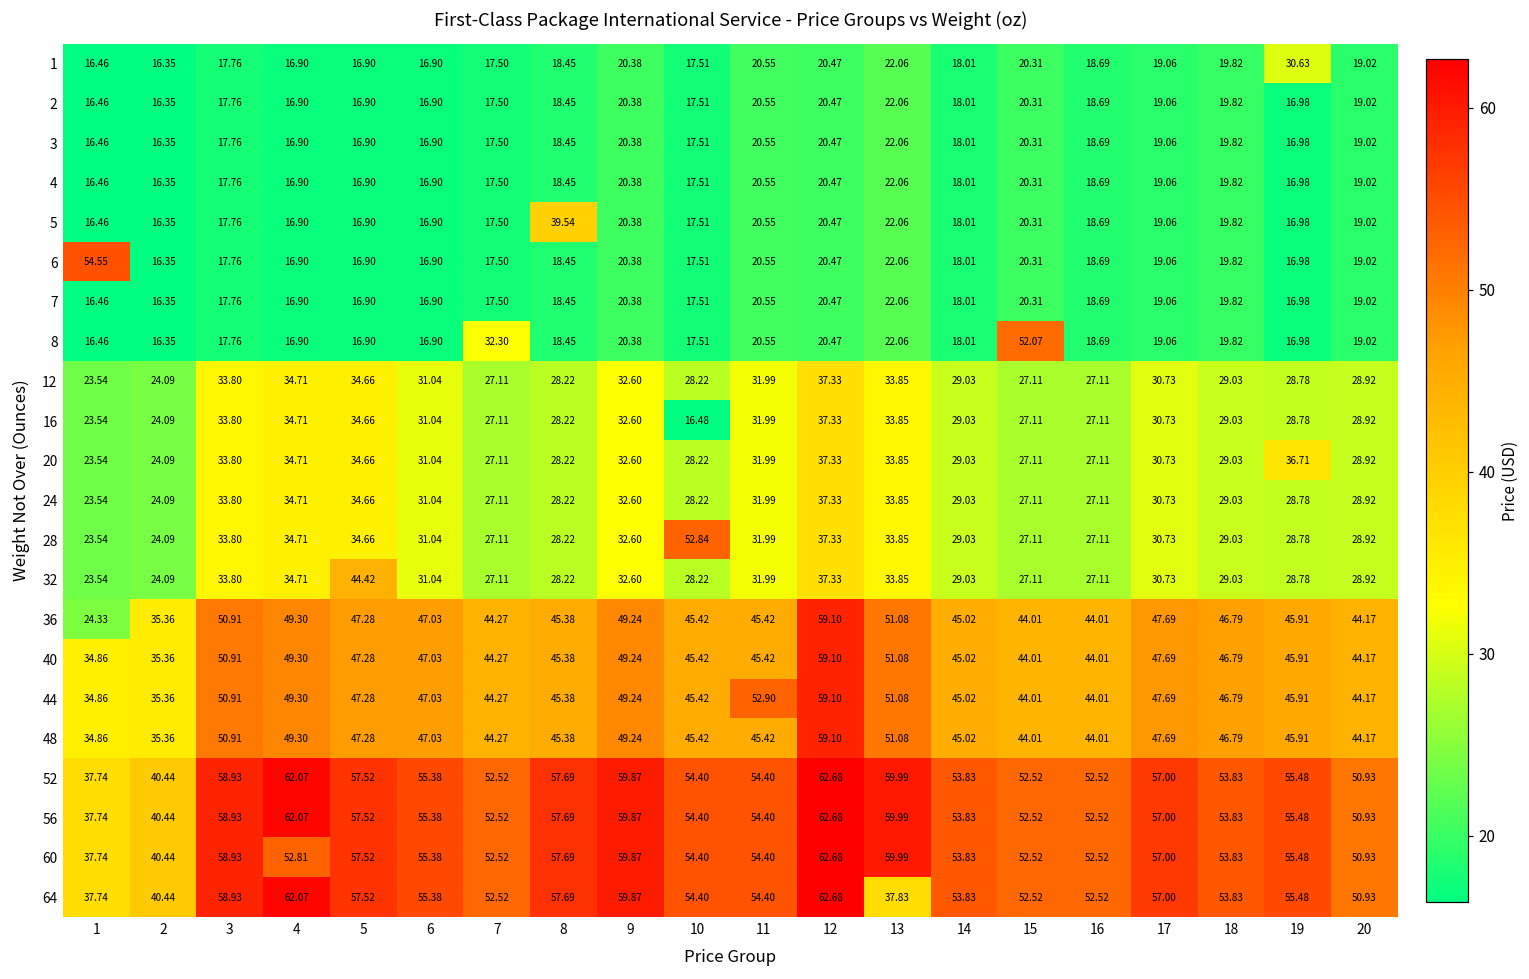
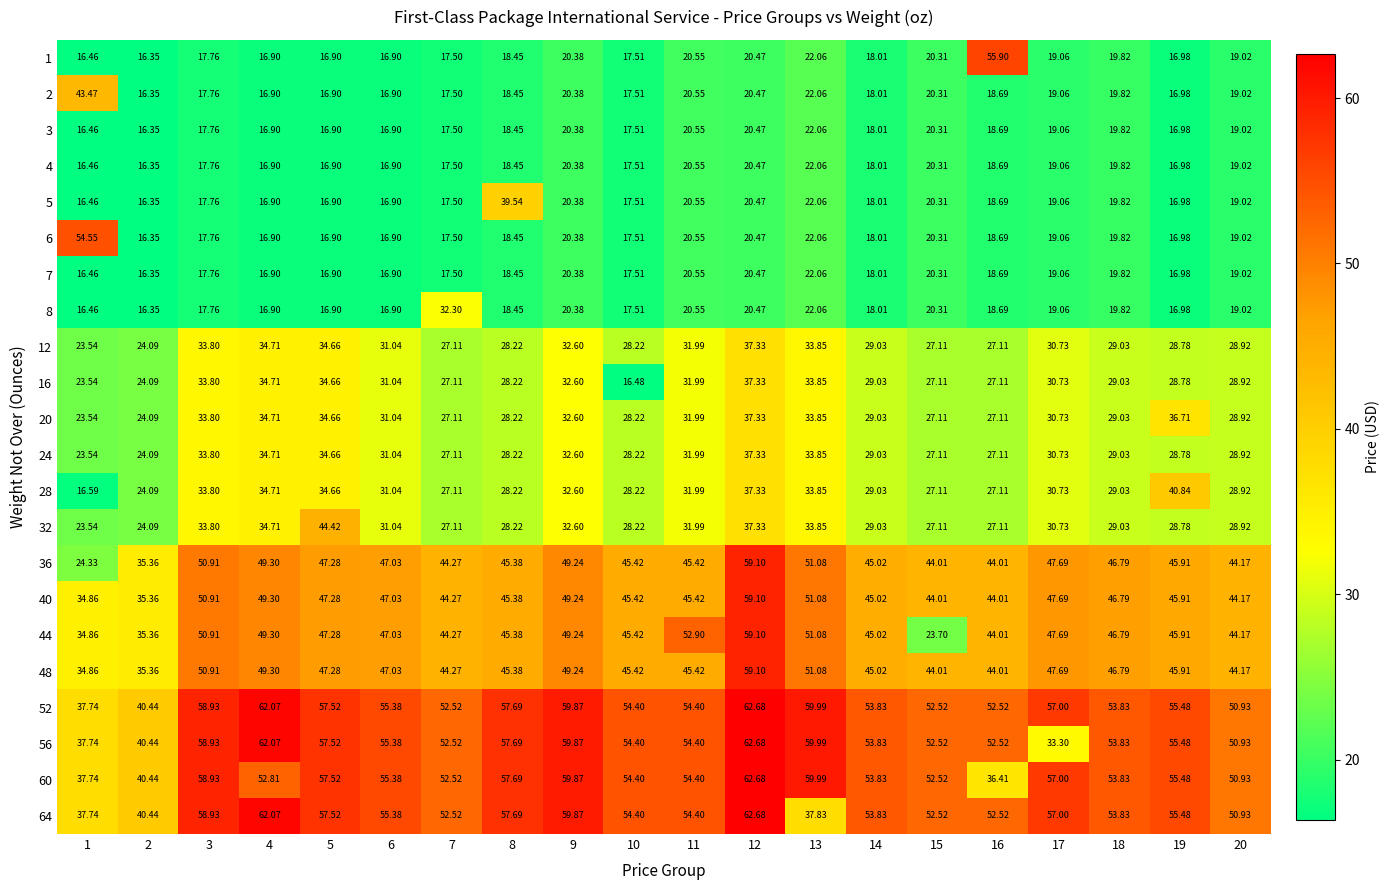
1, 16: 18.69 -> 55.90
1, 19: 30.63 -> 16.98
2, 1: 16.46 -> 43.47
8, 15: 52.07 -> 20.31
28, 1: 23.54 -> 16.59
28, 10: 52.84 -> 28.22
28, 19: 28.78 -> 40.84
44, 15: 44.01 -> 23.70
56, 17: 57.00 -> 33.30
60, 16: 52.52 -> 36.41
